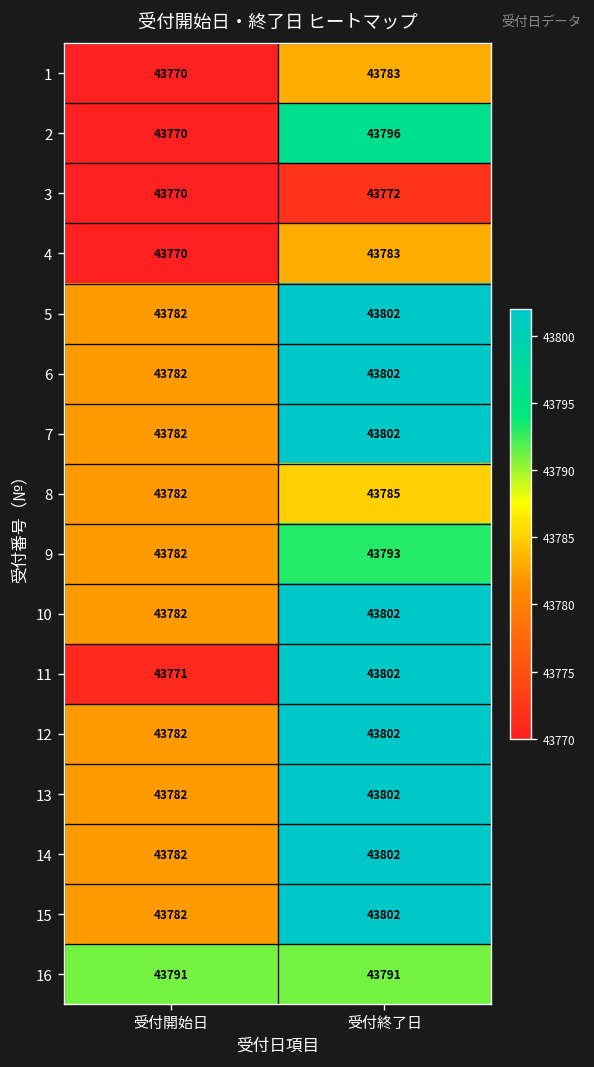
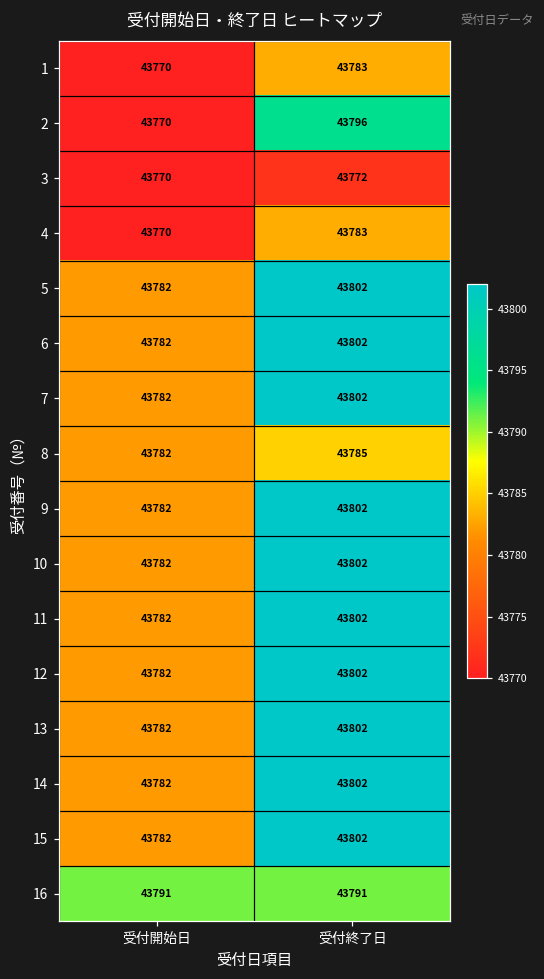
9, 受付終了日: 43793 -> 43802
11, 受付開始日: 43771 -> 43782
